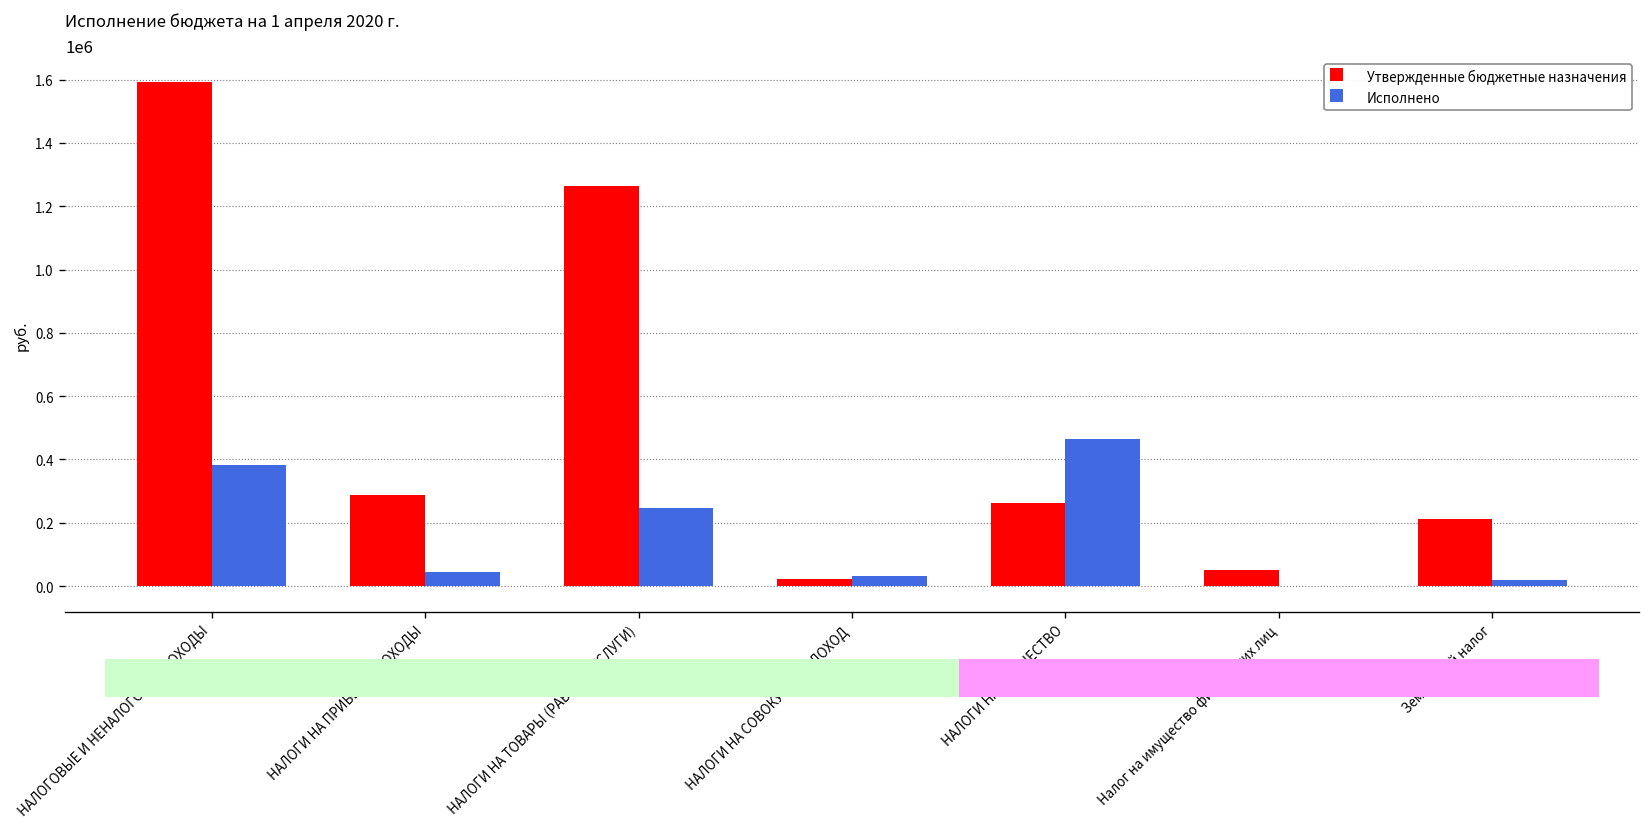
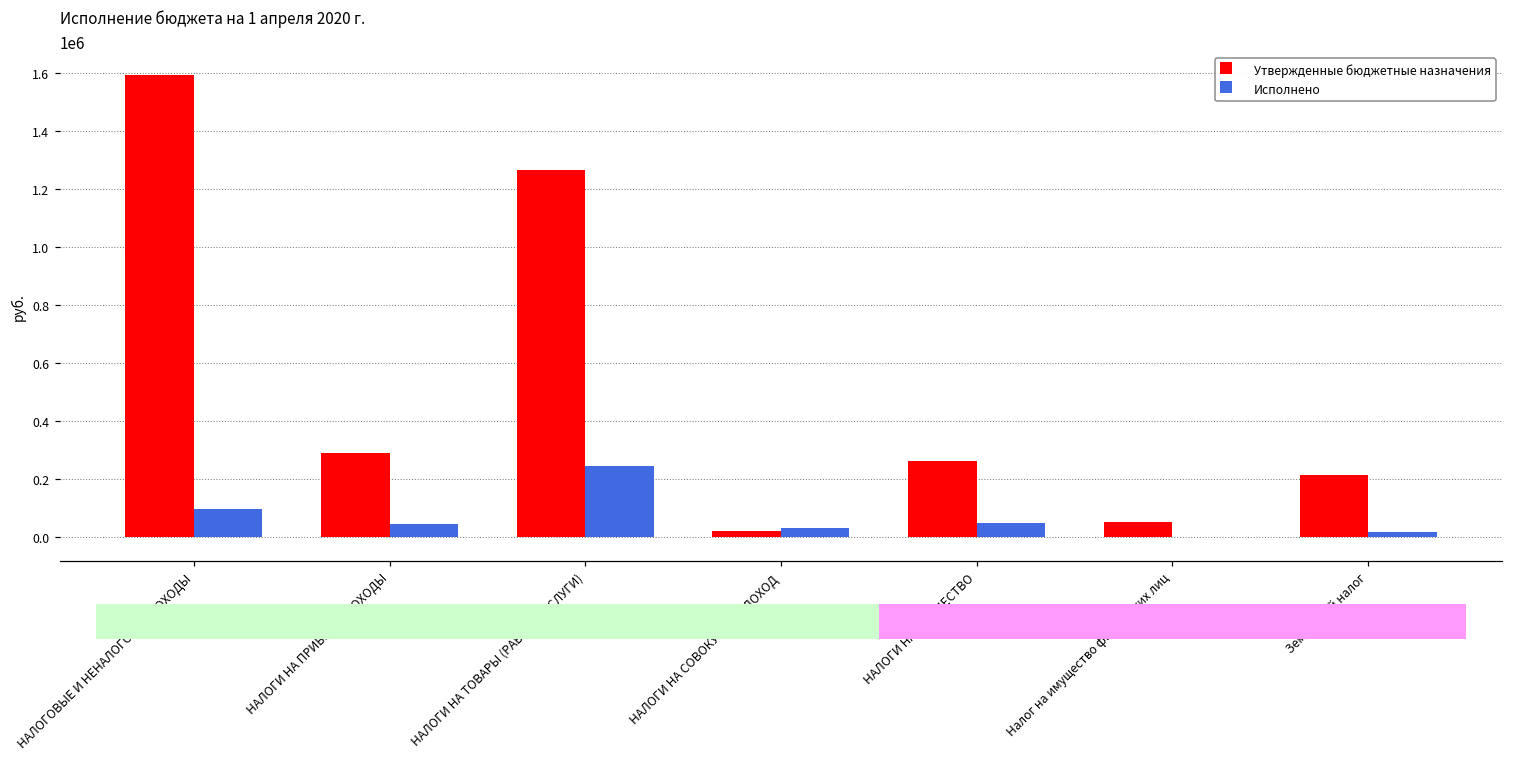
Исполнено, НАЛОГОВЫЕ И НЕНАЛОГОВЫЕ ДОХОДЫ: 380000 -> 100000
Исполнено, НАЛОГИ НА ИМУЩЕСТВО: 460000 -> 50000
